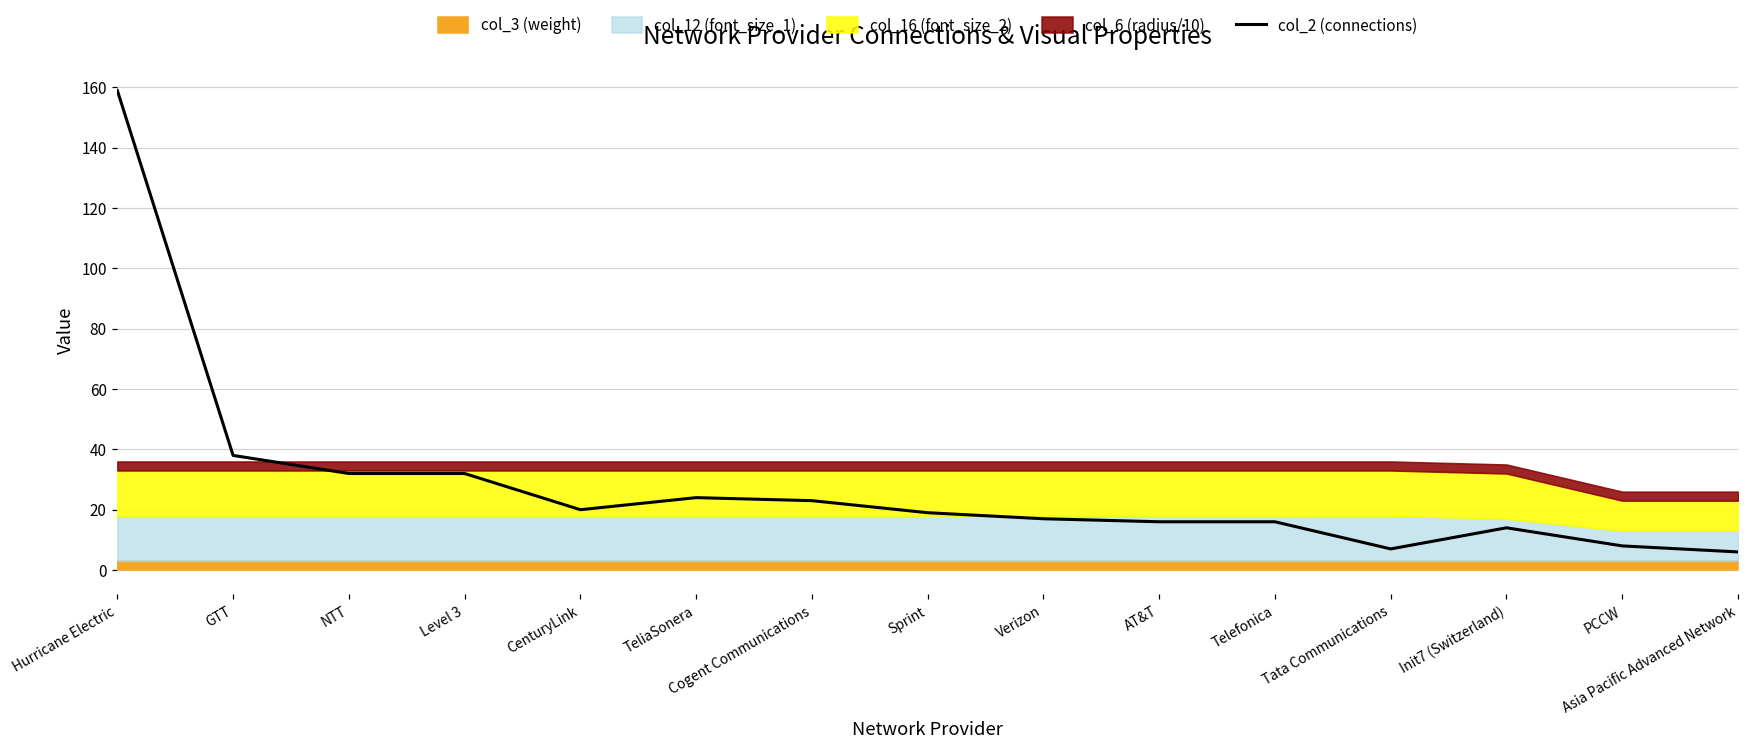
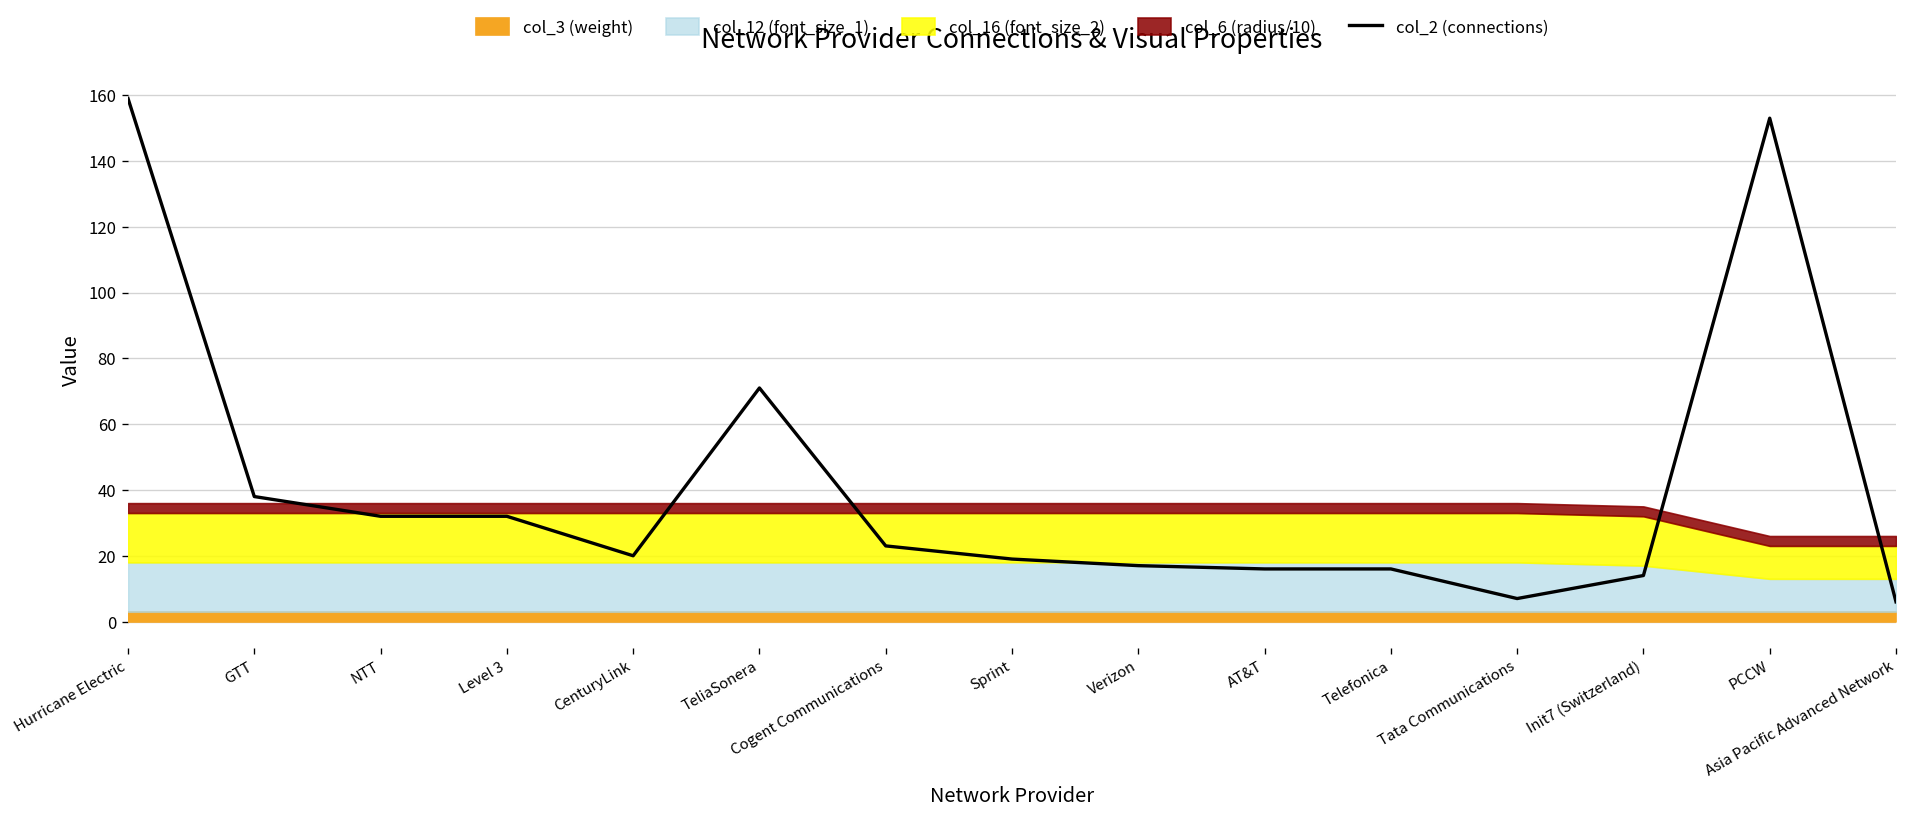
col_2 (connections), TeliaSonera: 24 -> 71
col_2 (connections), PCCW: 8 -> 153
